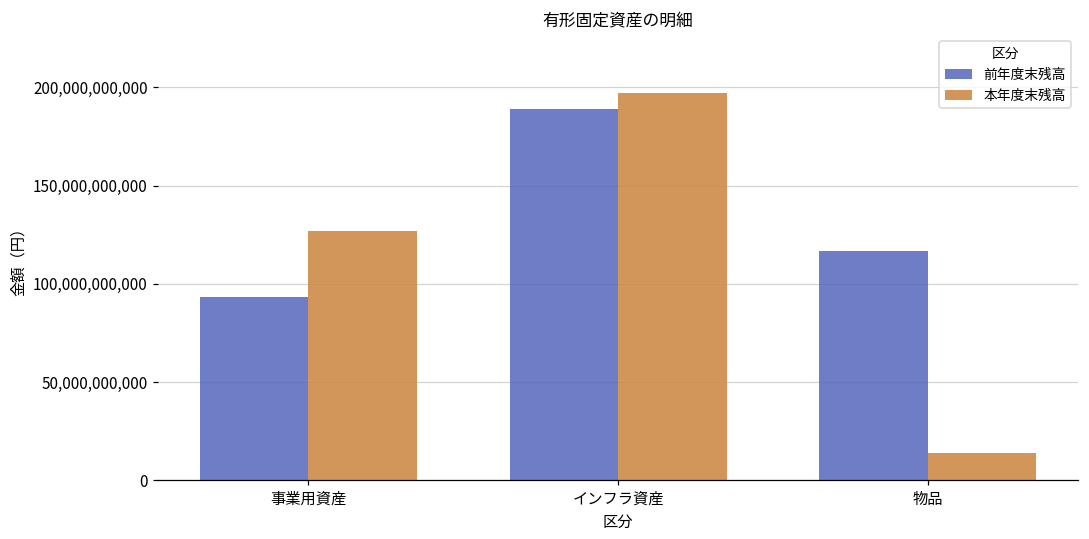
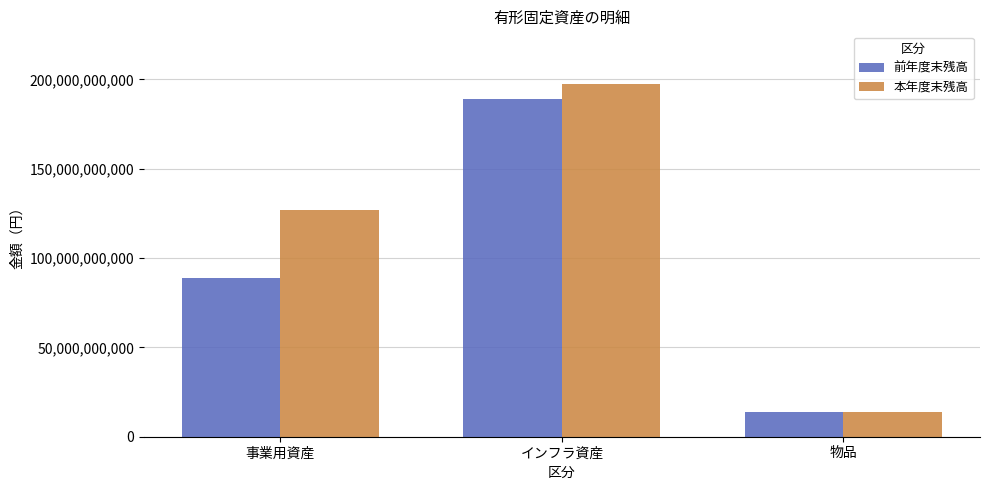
前年度末残高, 事業用資産: 93,000,000,000 -> 89,000,000,000
前年度末残高, 物品: 116,000,000,000 -> 14,000,000,000
